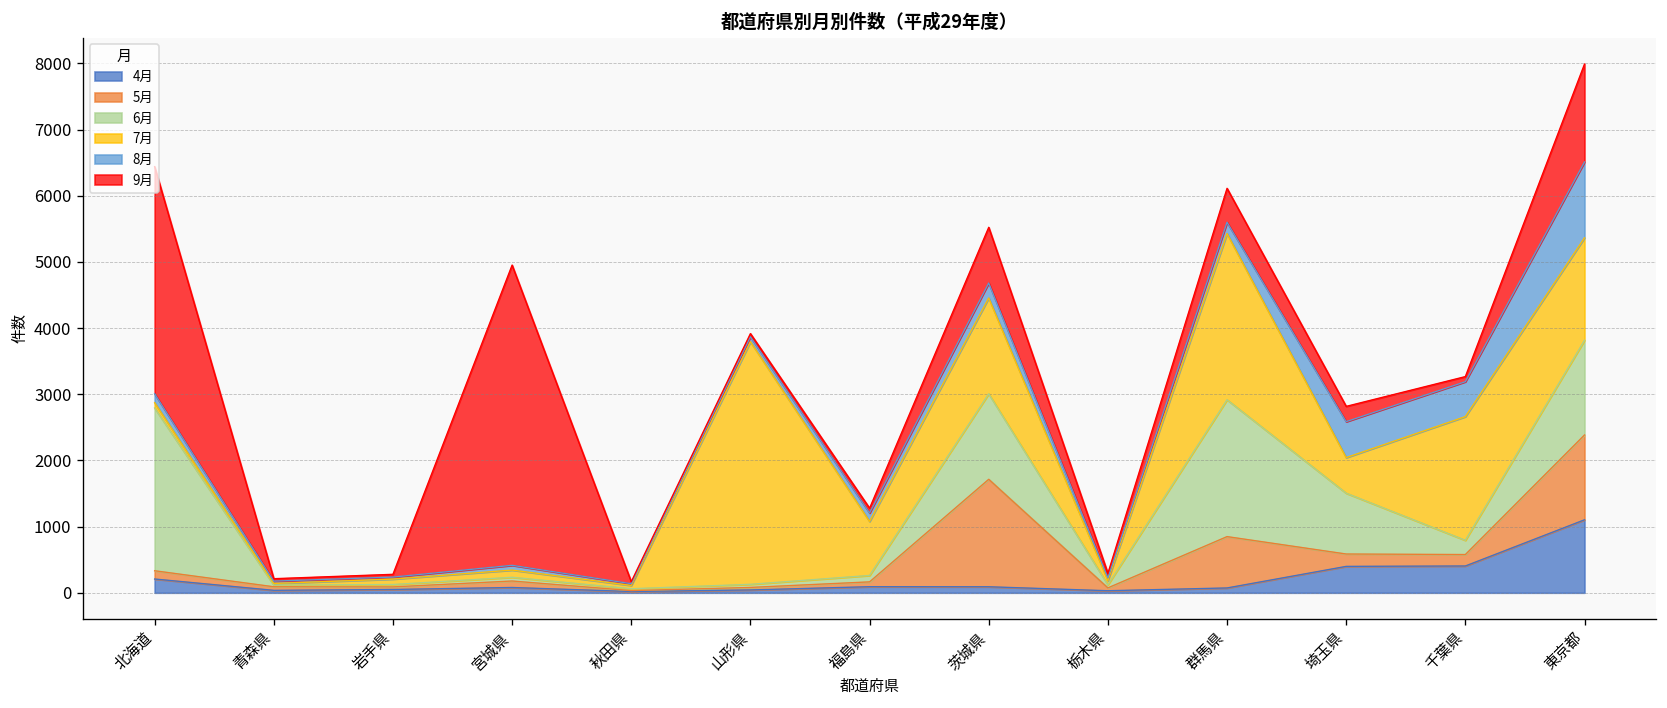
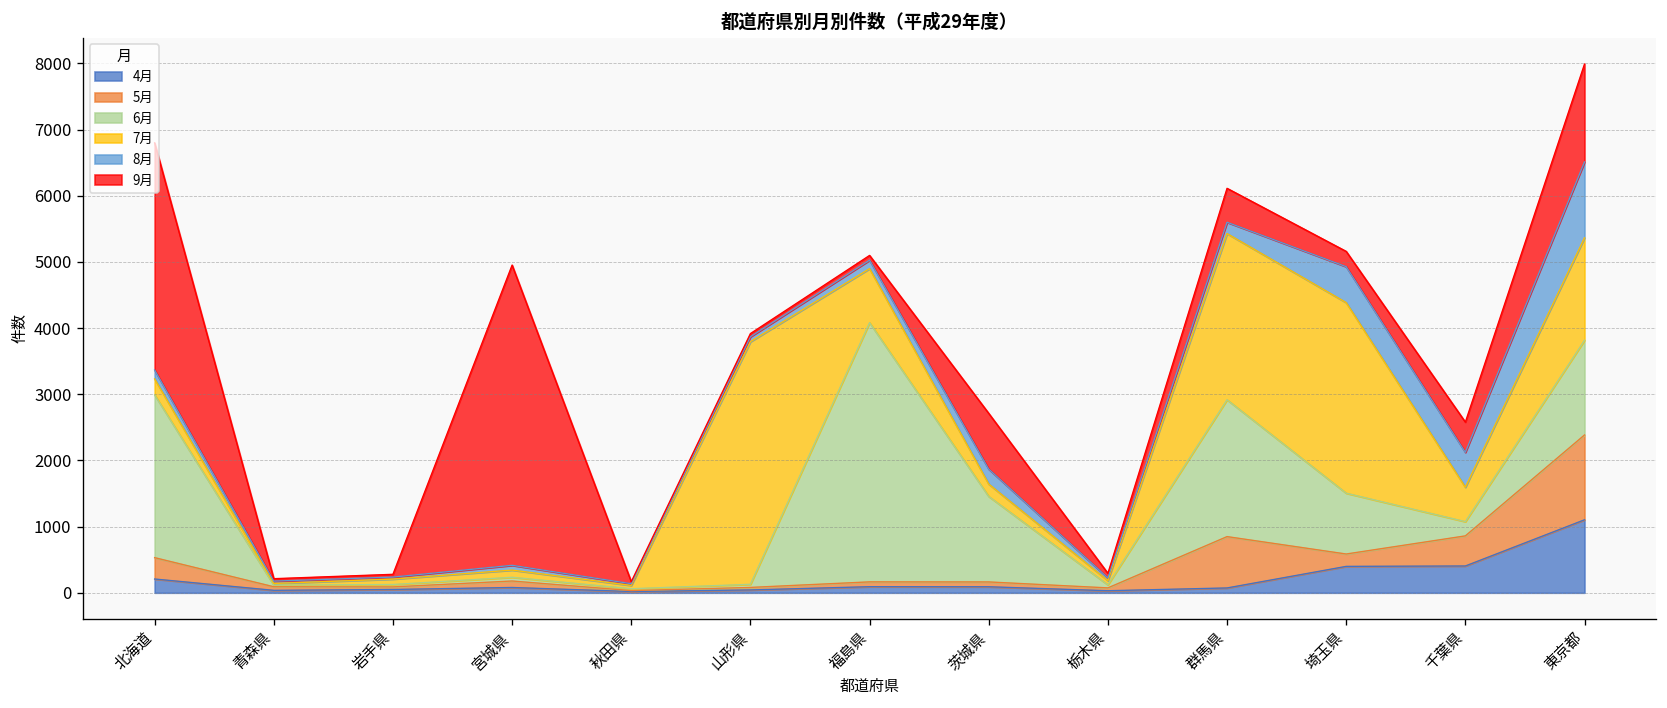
5月, 北海道: 100 -> 300
7月, 北海道: 100 -> 200
6月, 福島県: 100 -> 3900
5月, 茨城県: 1600 -> 100
7月, 茨城県: 1400 -> 200
7月, 埼玉県: 500 -> 2900
5月, 千葉県: 200 -> 500
7月, 千葉県: 1900 -> 500
9月, 千葉県: 100 -> 500
